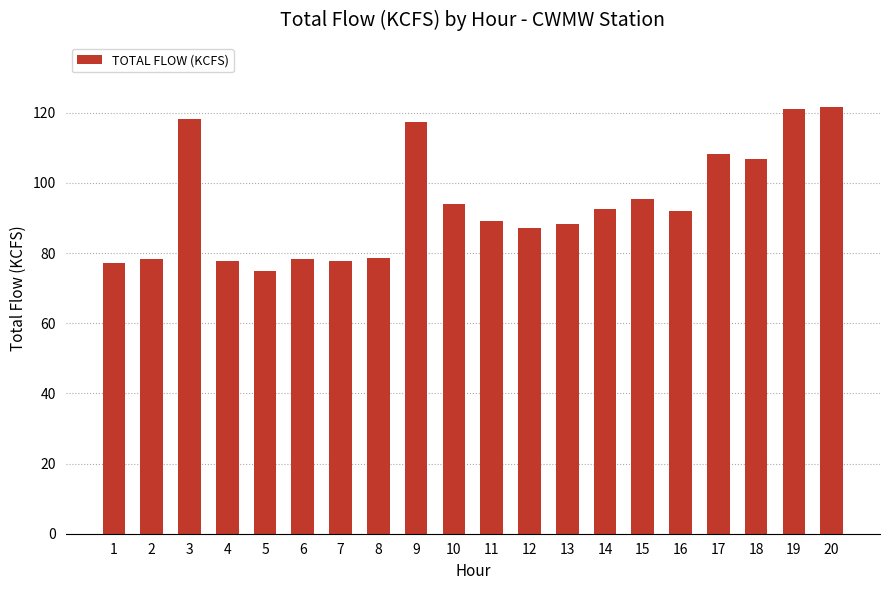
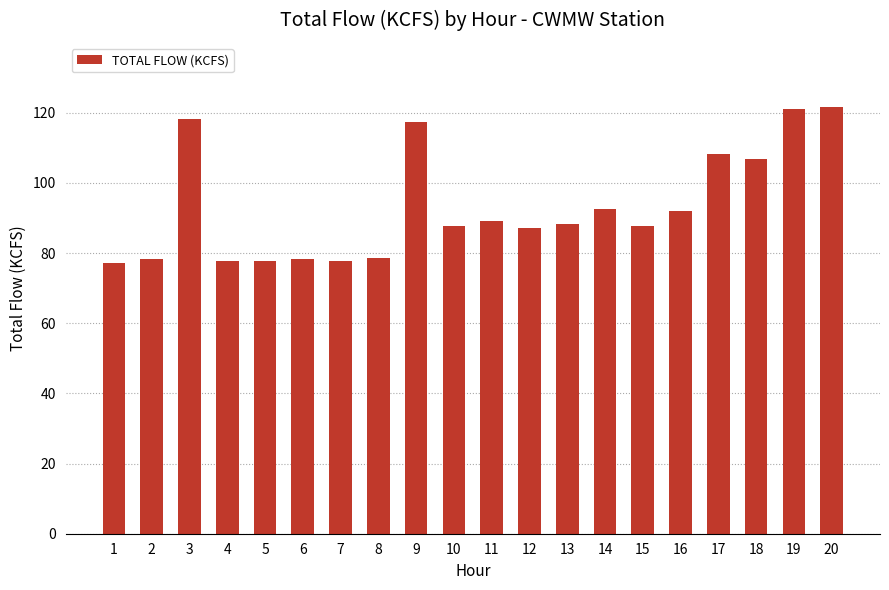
5: 75 -> 78
10: 94 -> 88
15: 95 -> 88
